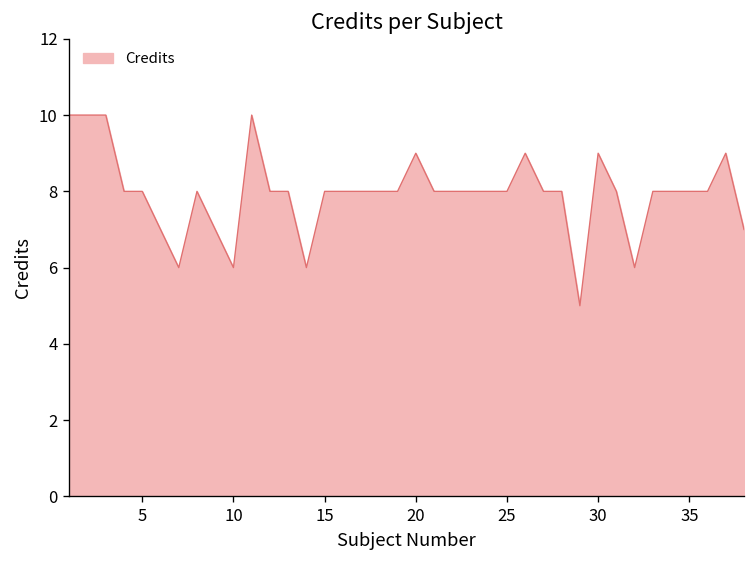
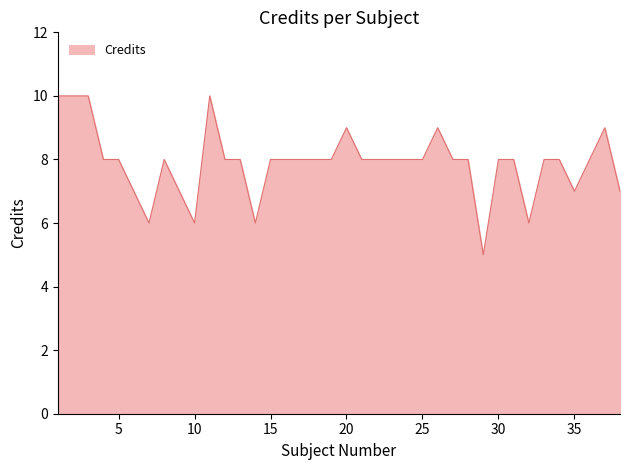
30: 9 -> 8
35: 8 -> 7
